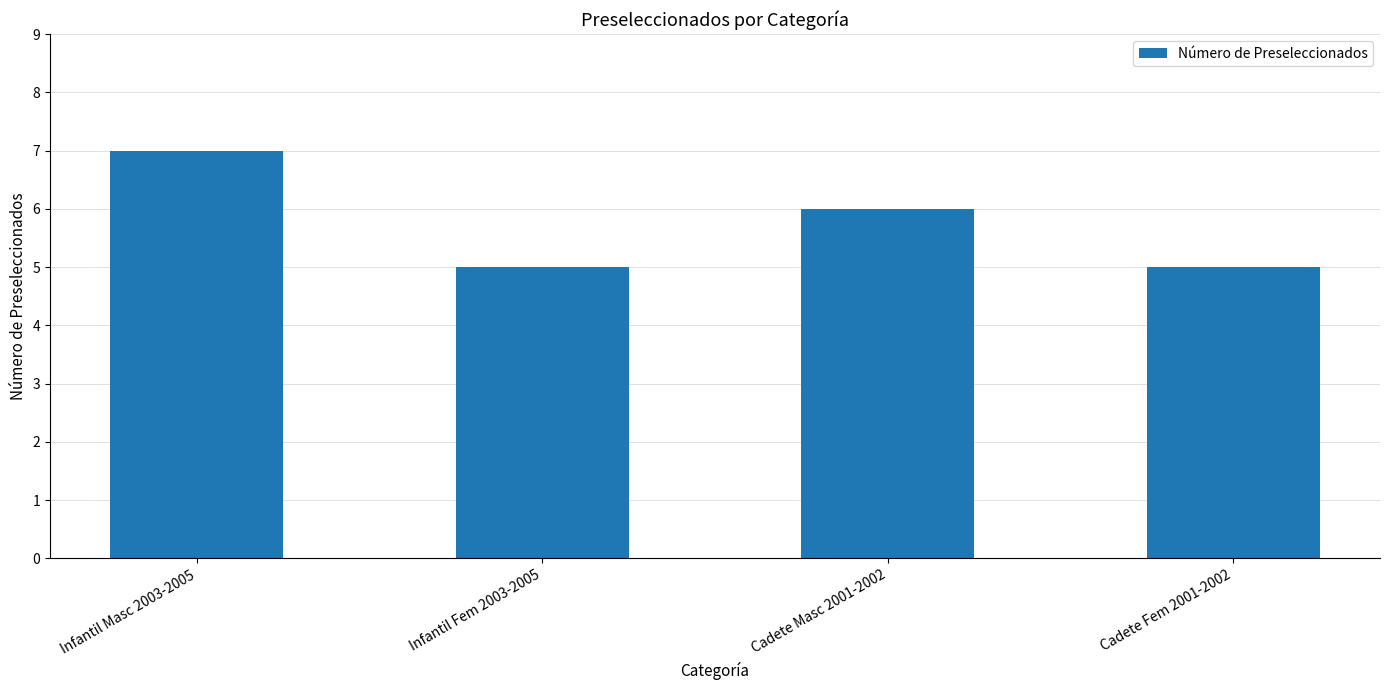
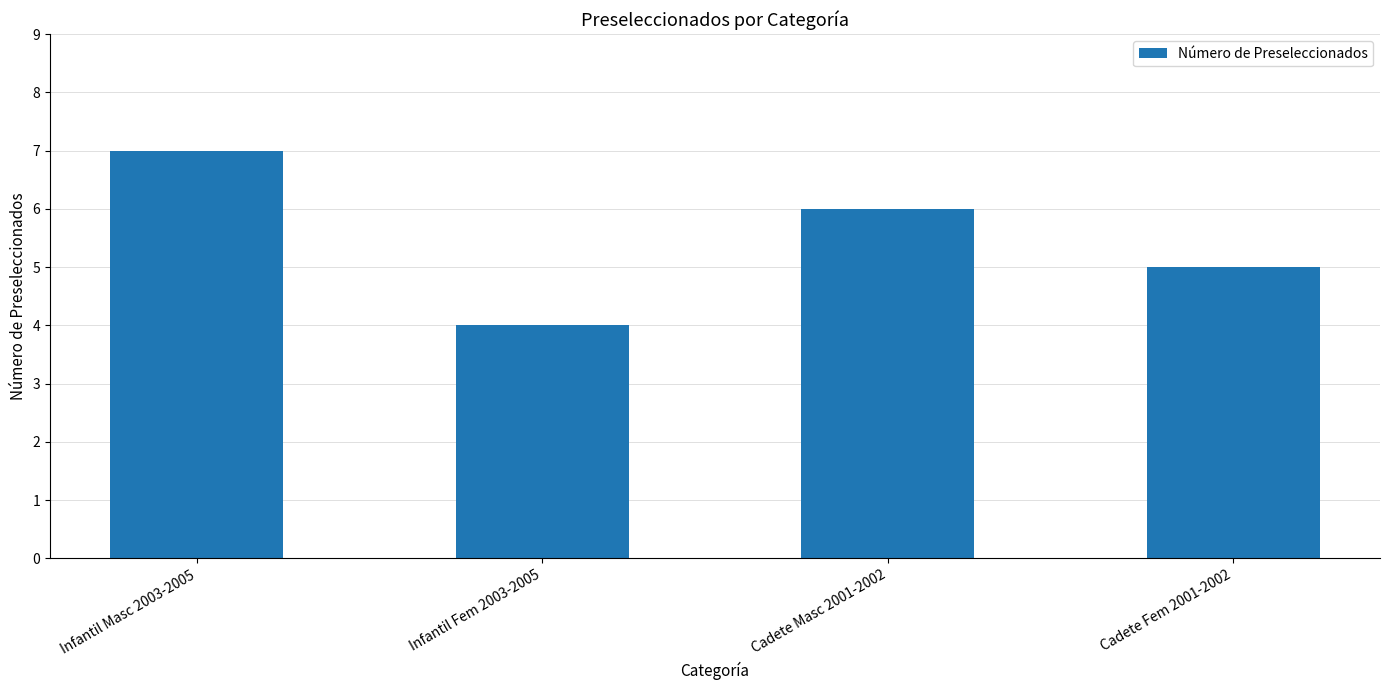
Infantil Fem 2003-2005: 5 -> 4
